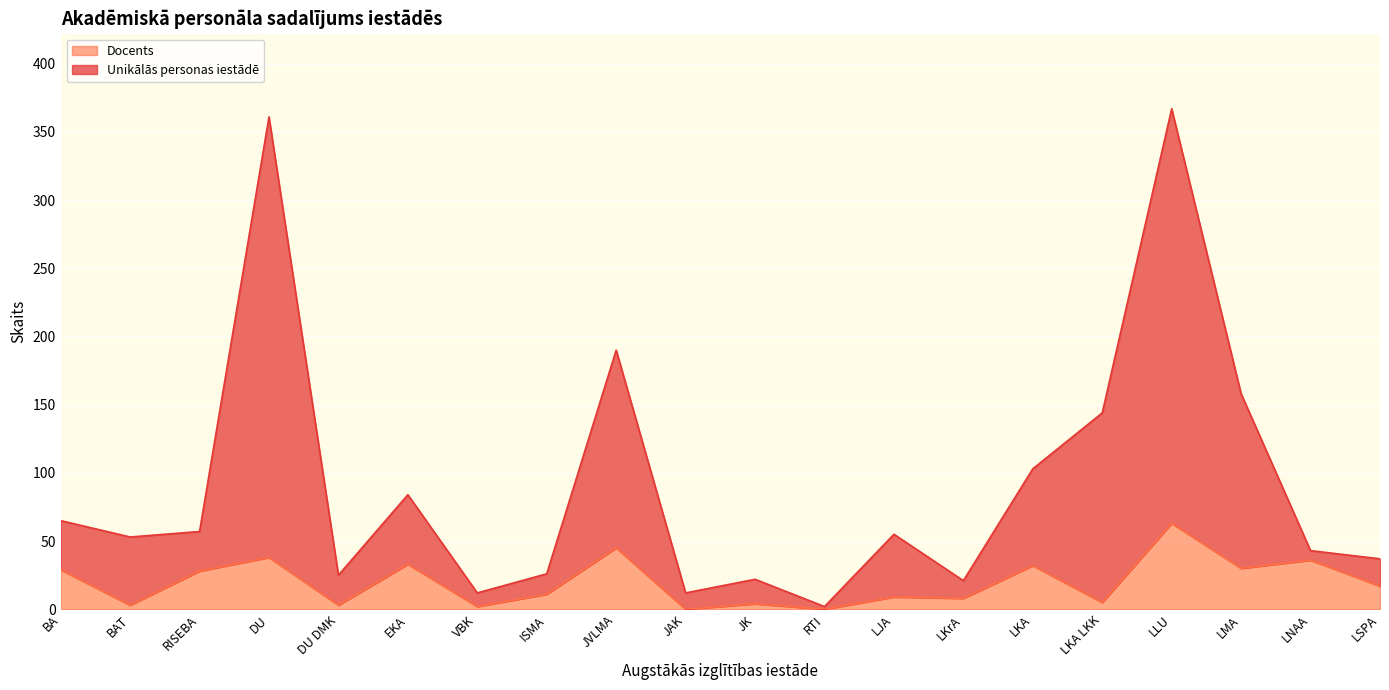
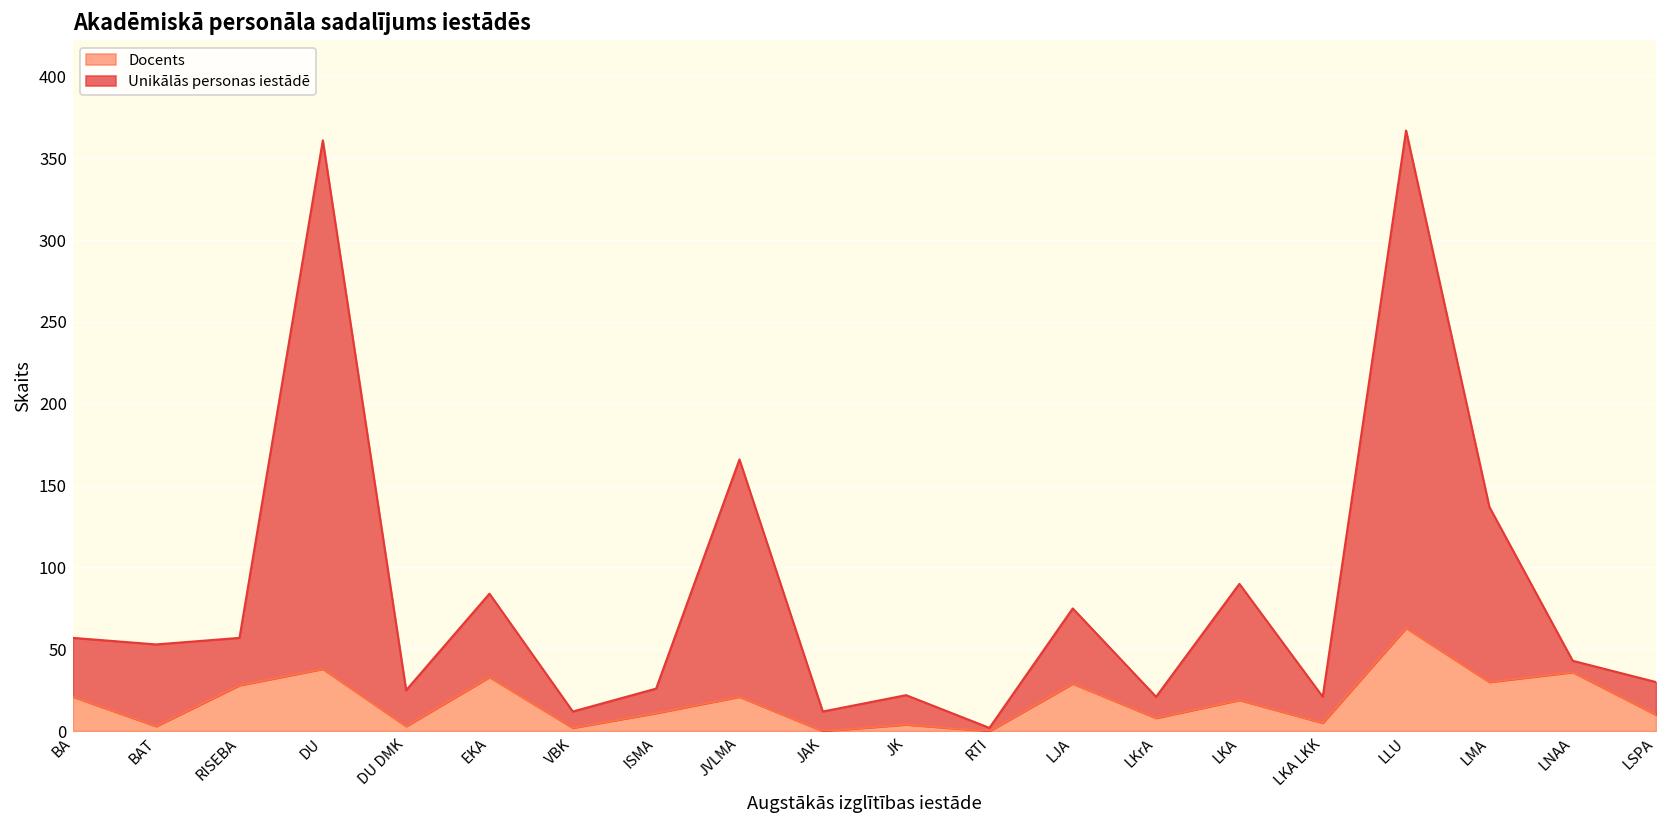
Docents, BA: 29 -> 21
Docents, JVLMA: 45 -> 21
Docents, LJA: 9 -> 29
Docents, LKA: 32 -> 19
Unikālās personas iestādē, LKA LKK: 139 -> 16
Unikālās personas iestādē, LMA: 128 -> 107
Docents, LSPA: 17 -> 10
